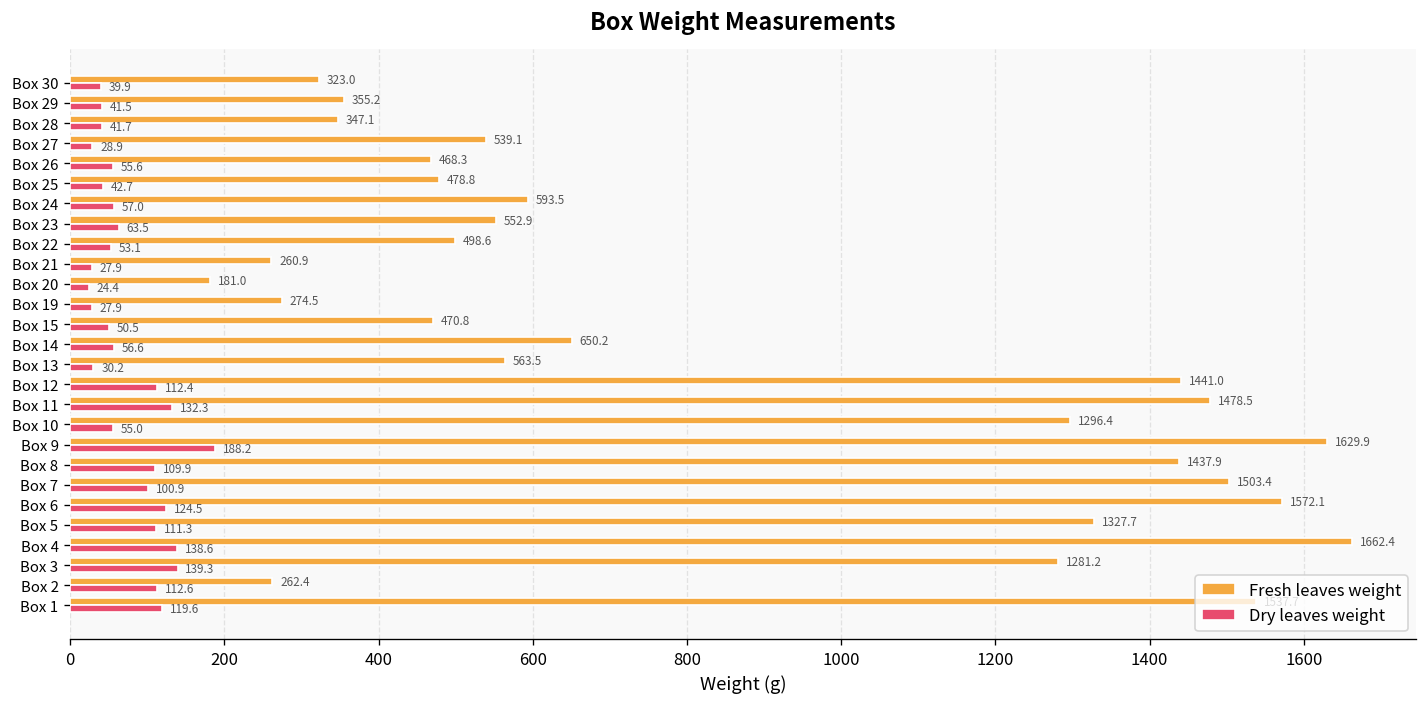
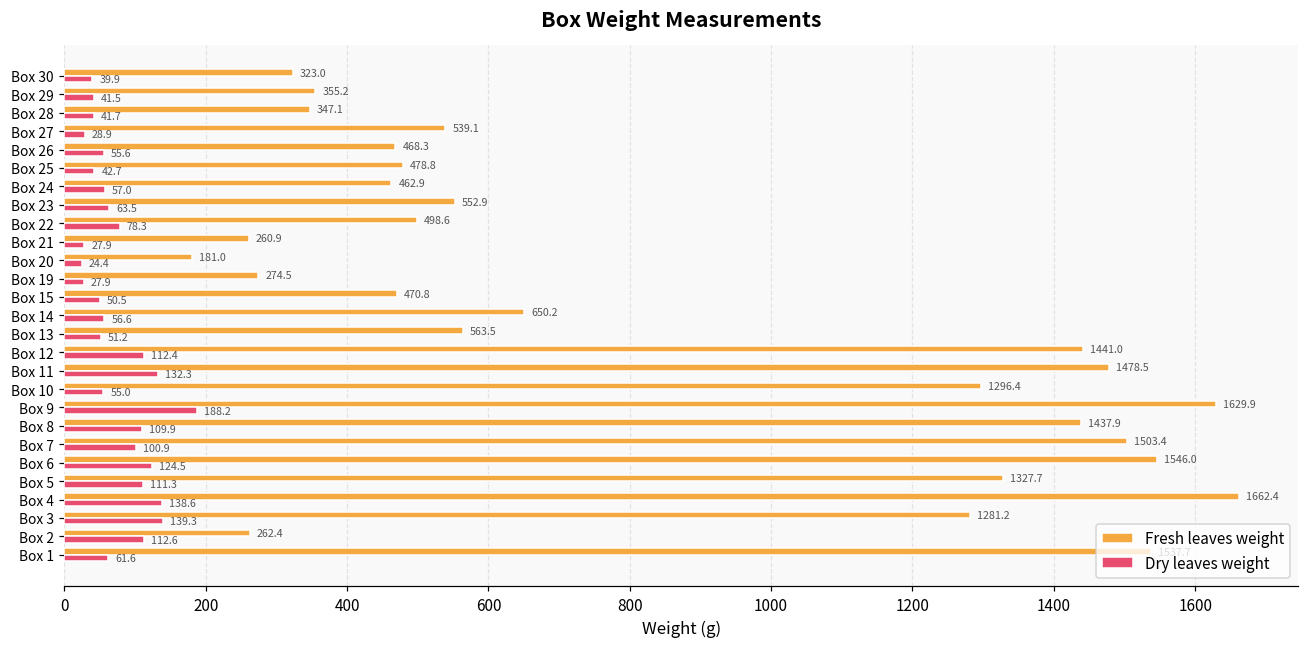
Fresh leaves weight, Box 24: 593.5 -> 462.9
Dry leaves weight, Box 22: 53.1 -> 78.3
Dry leaves weight, Box 13: 30.2 -> 51.2
Fresh leaves weight, Box 6: 1572.1 -> 1546.0
Dry leaves weight, Box 1: 119.6 -> 61.6
